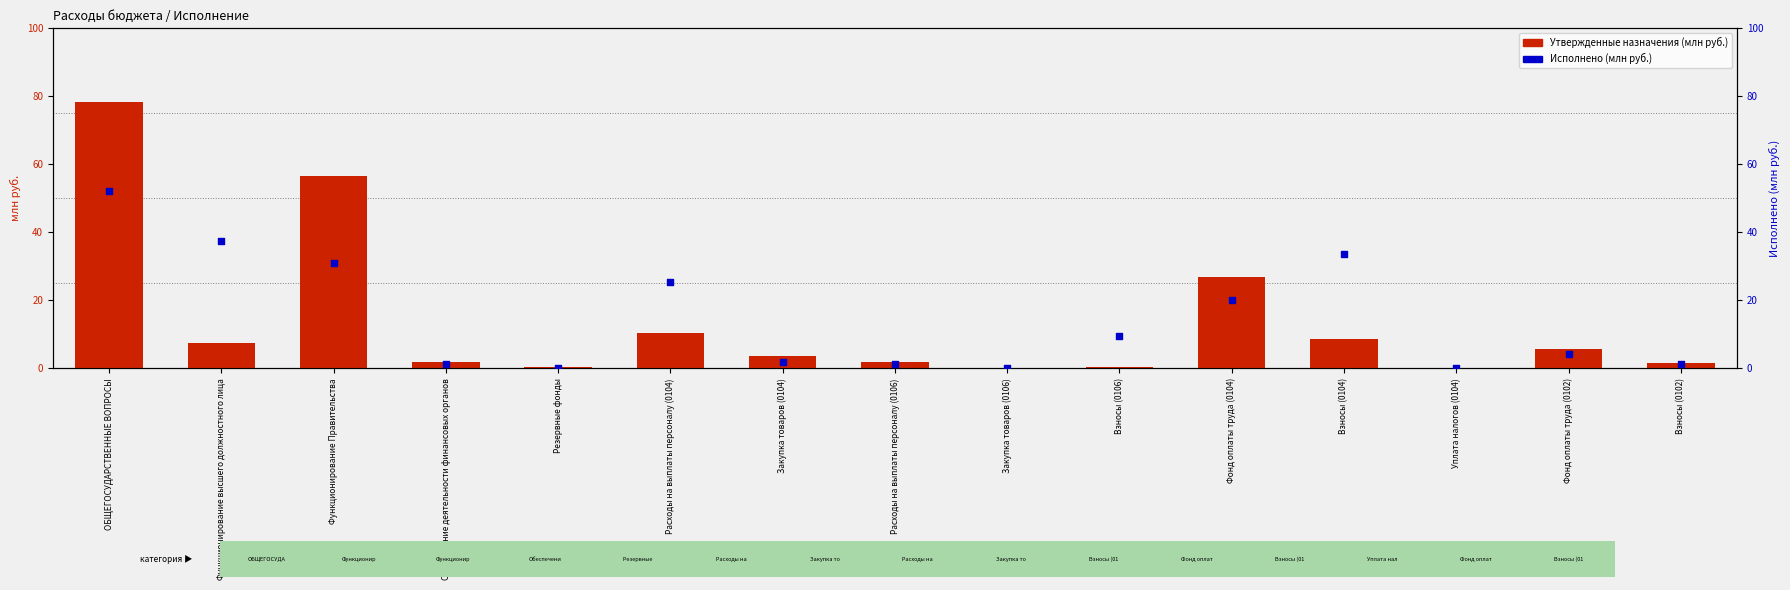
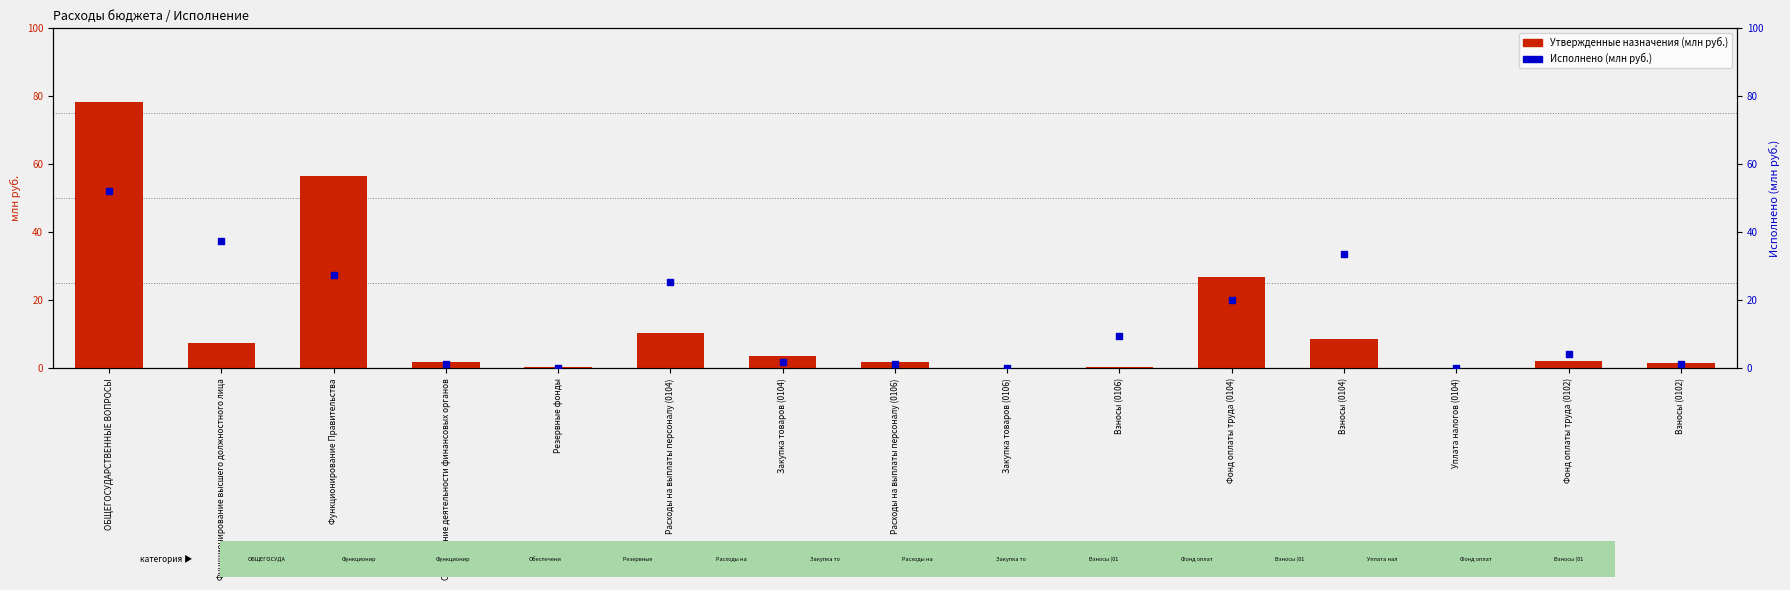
Утвержденные назначения (млн руб.), Фонд оплаты труда (0102): 6 -> 2
Исполнено (млн руб.), Функционирование Правительства: 31 -> 27
